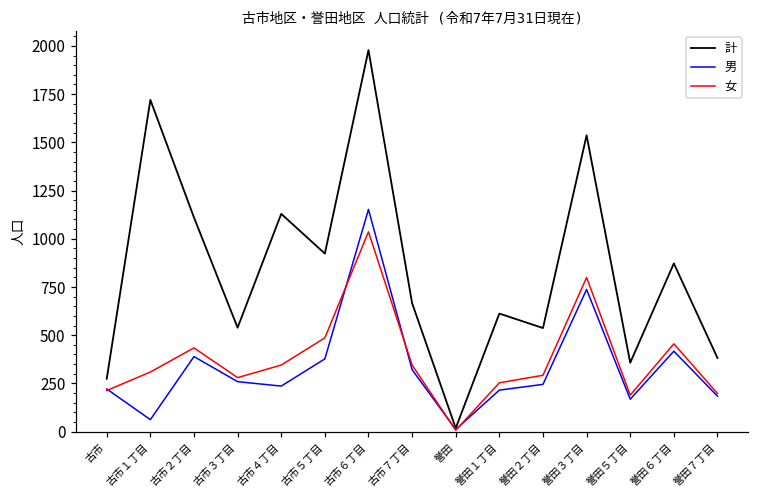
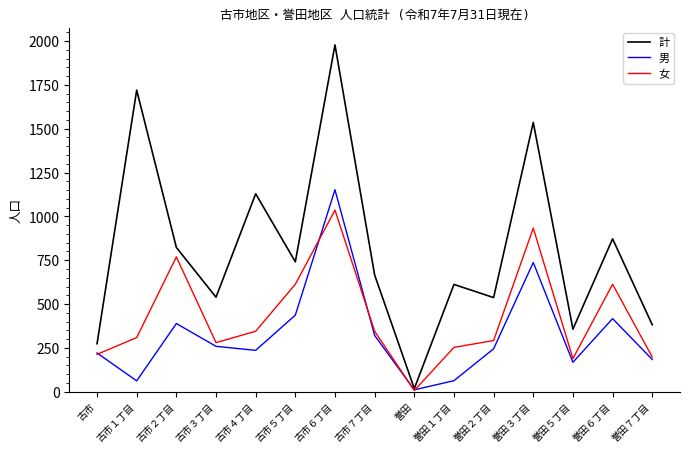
計, 古市２丁目: 1110 -> 820
女, 古市２丁目: 430 -> 770
計, 古市５丁目: 920 -> 740
男, 古市５丁目: 380 -> 440
女, 古市５丁目: 490 -> 610
男, 誉田１丁目: 220 -> 60
女, 誉田３丁目: 800 -> 930
女, 誉田６丁目: 460 -> 610
